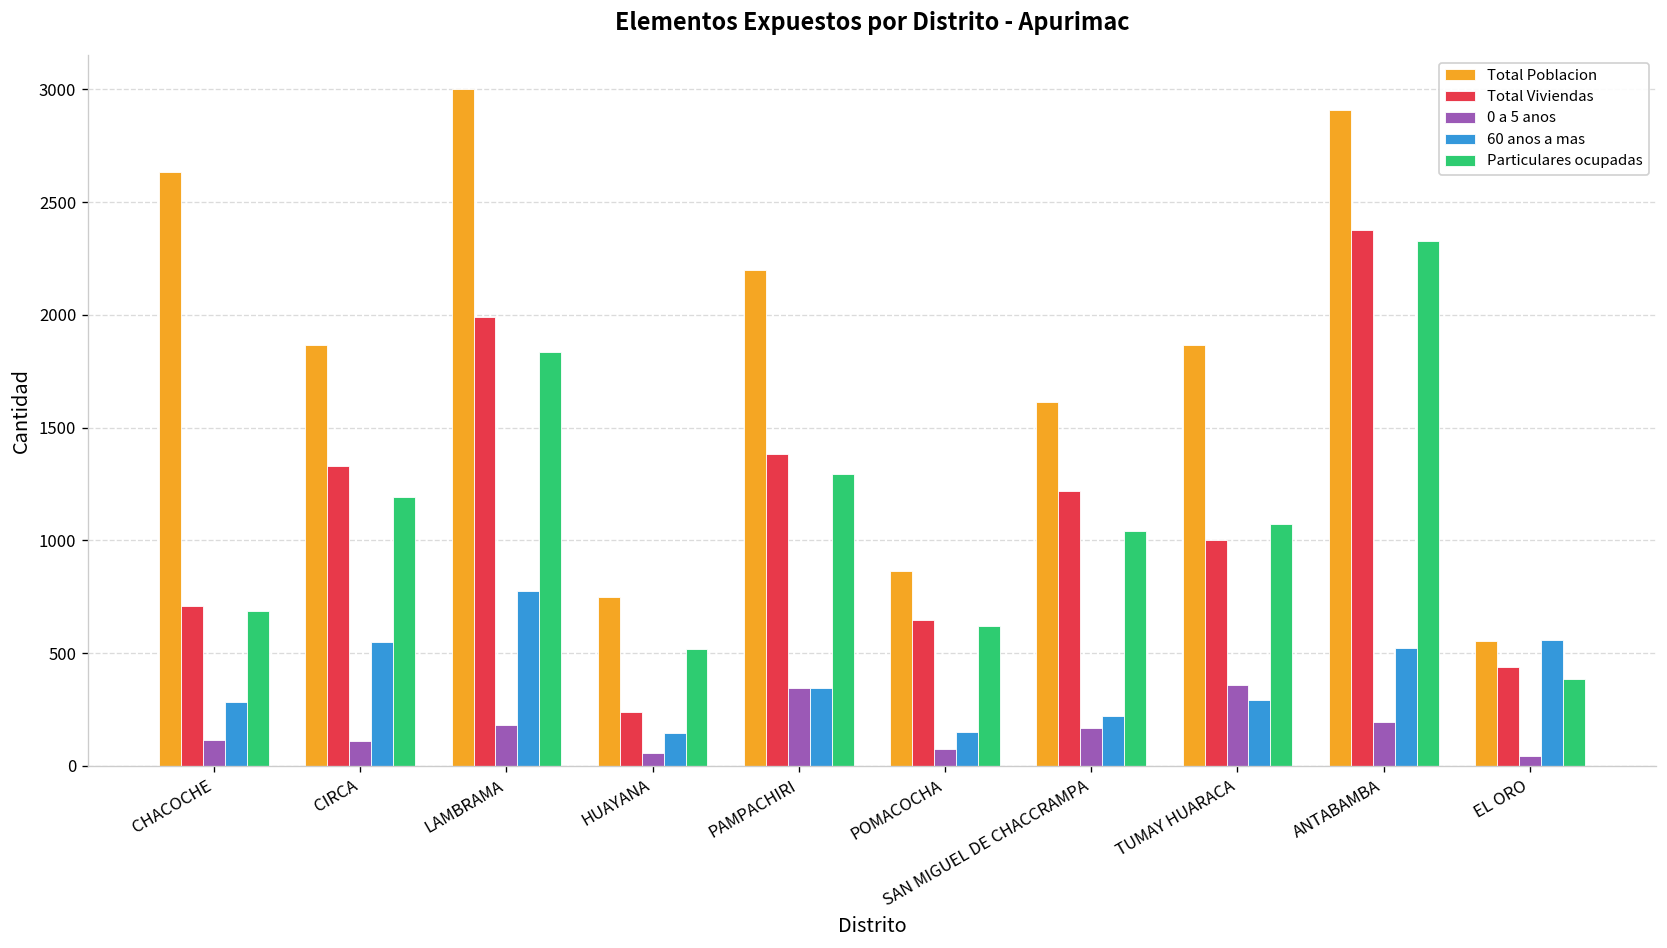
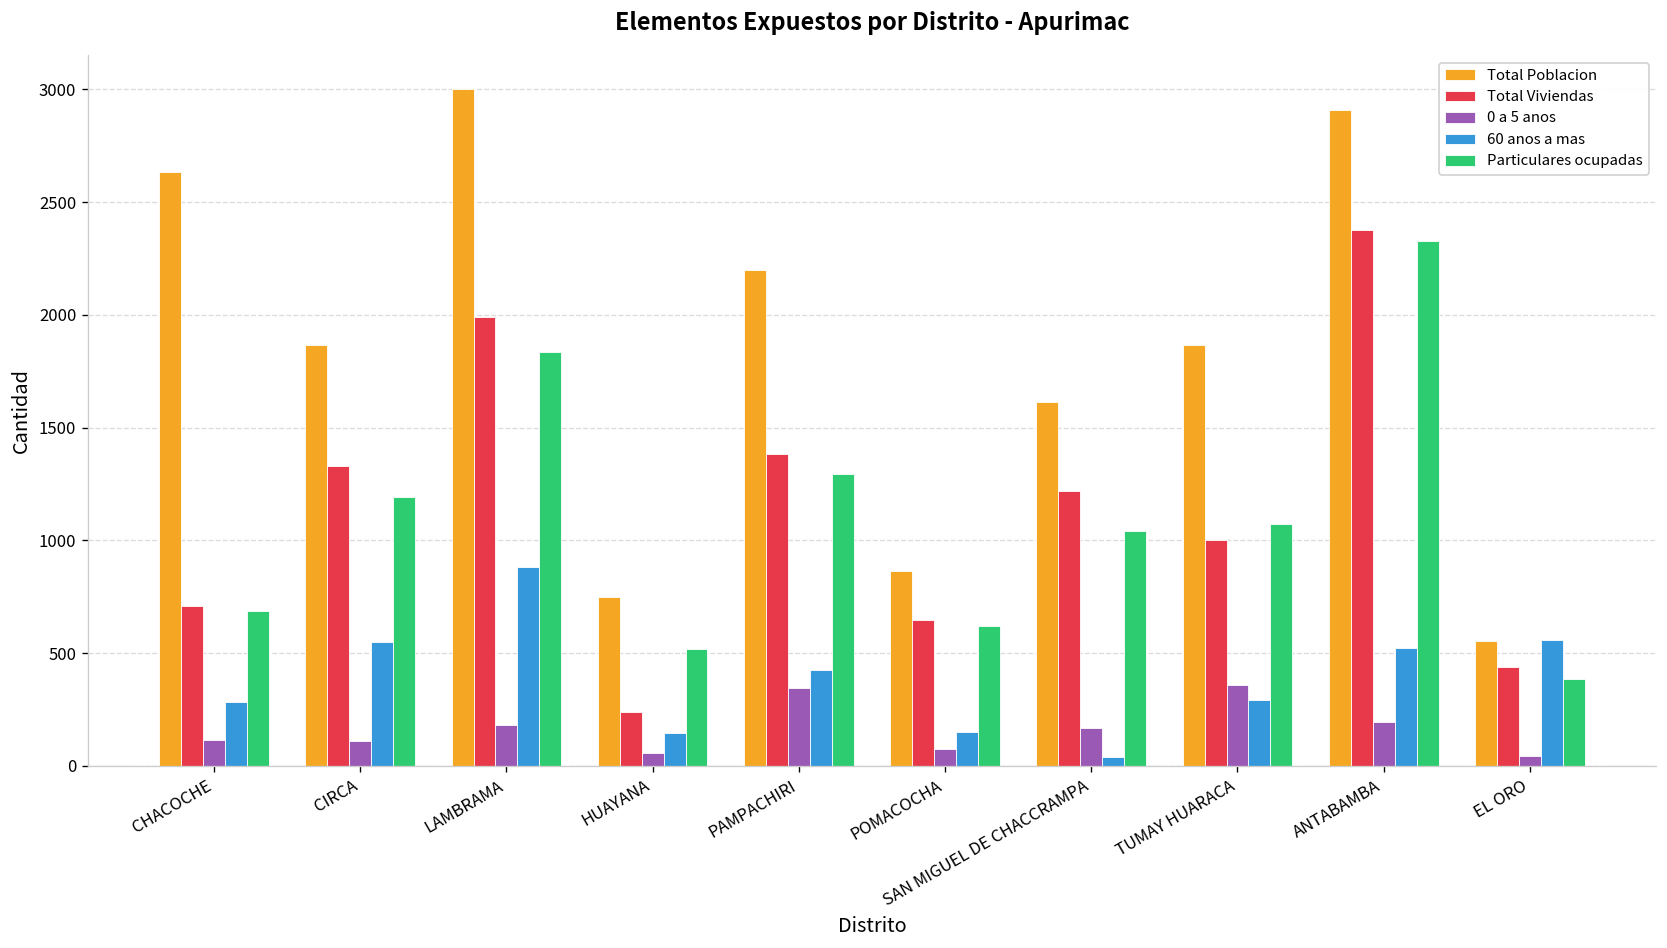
60 anos a mas, LAMBRAMA: 780 -> 880
60 anos a mas, PAMPACHIRI: 350 -> 430
60 anos a mas, SAN MIGUEL DE CHACCRAMPA: 220 -> 40
